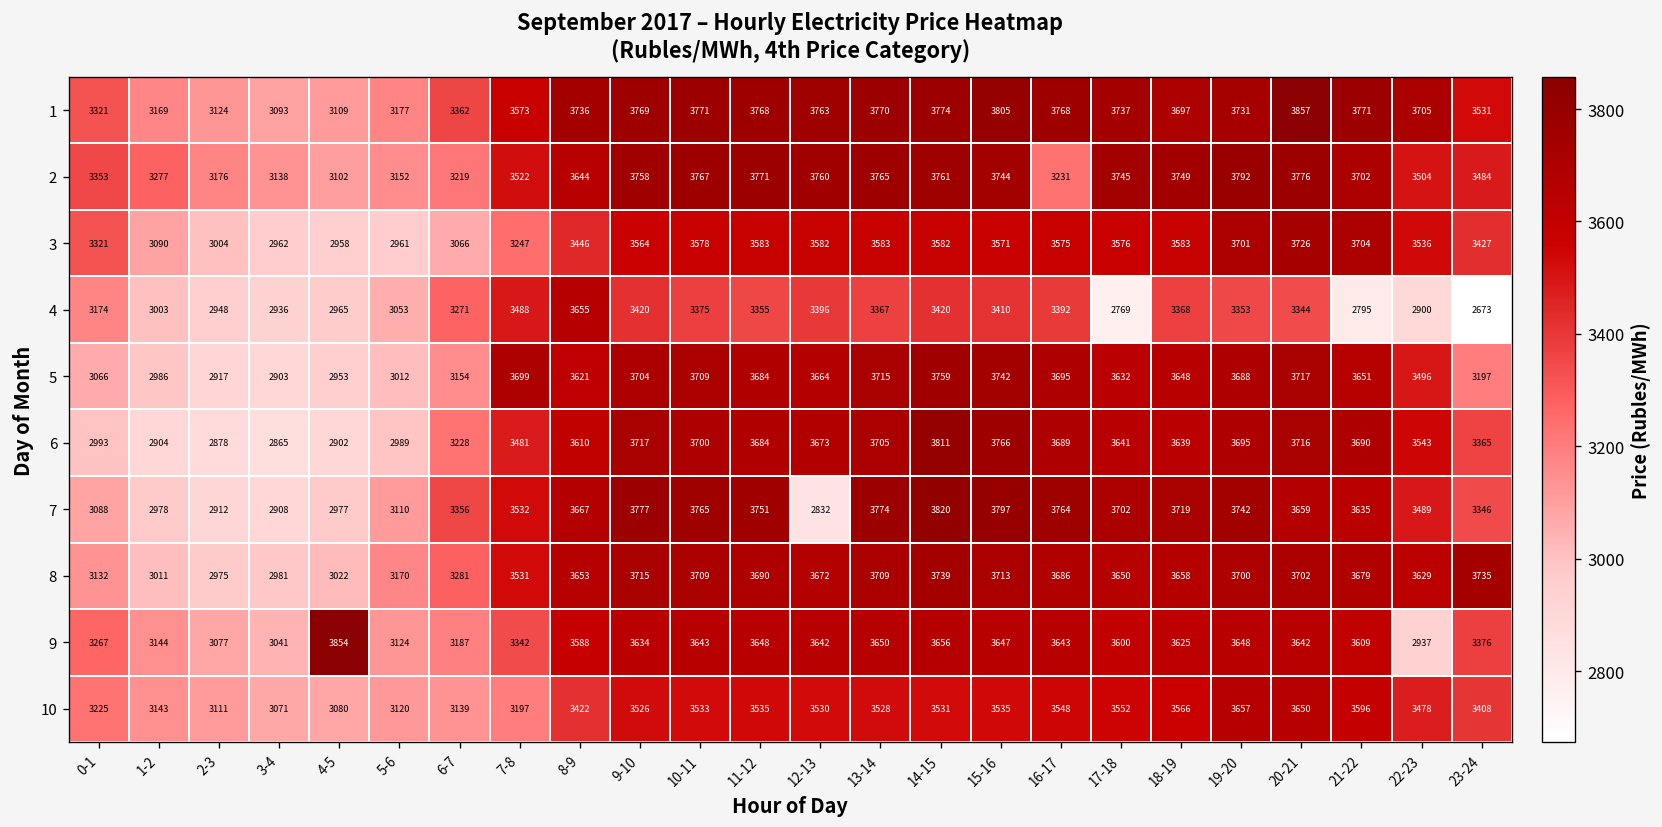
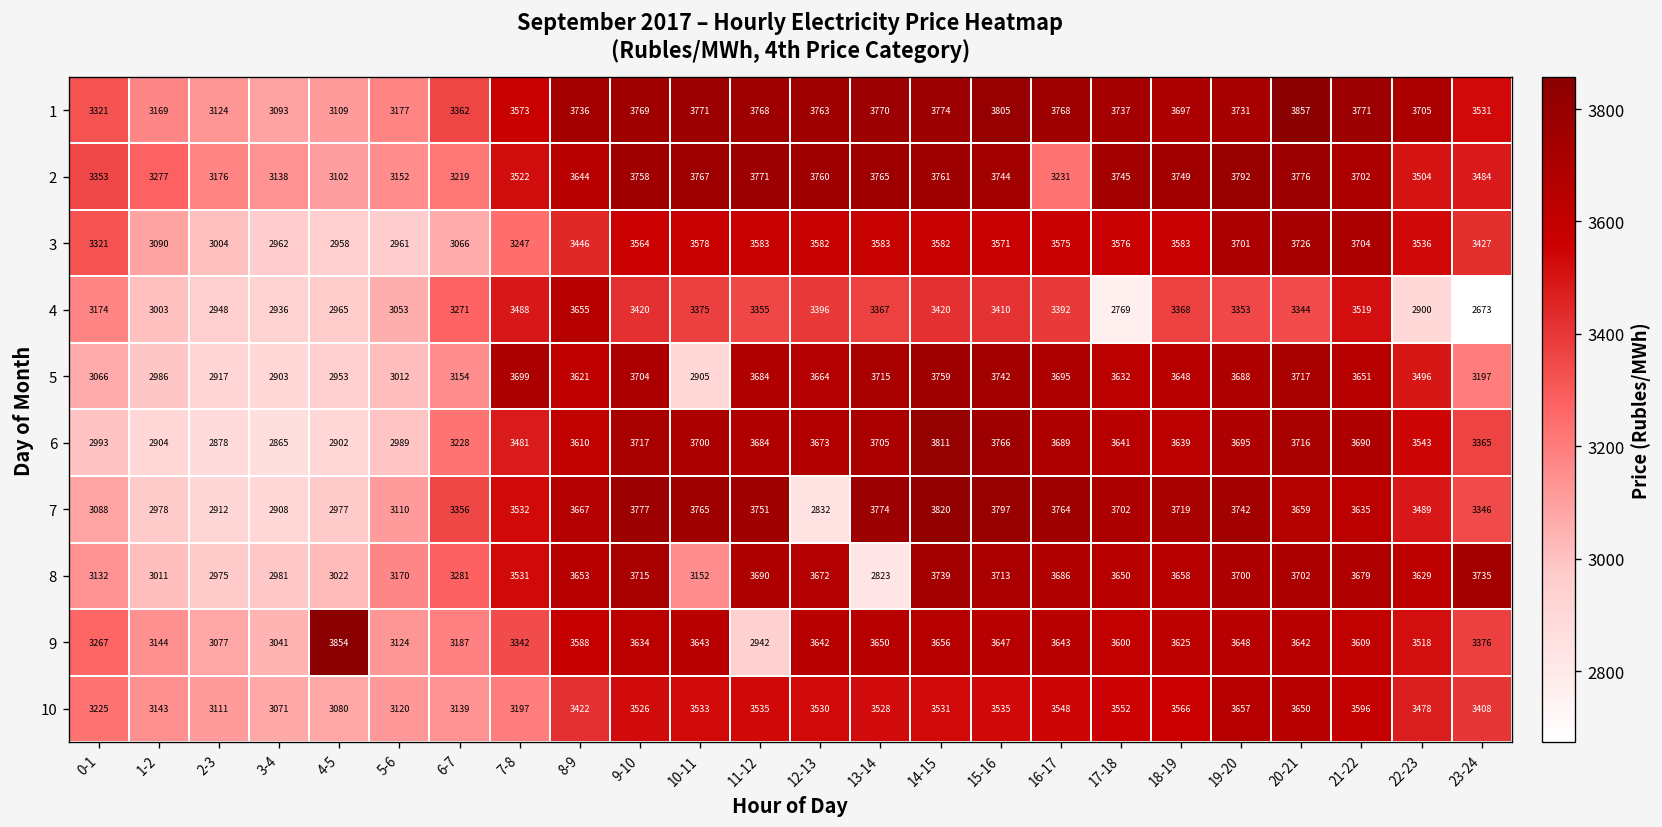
4, 21-22: 2795 -> 3519
5, 10-11: 3709 -> 2905
8, 10-11: 3709 -> 3152
8, 13-14: 3709 -> 2823
9, 11-12: 3648 -> 2942
9, 22-23: 2937 -> 3518
